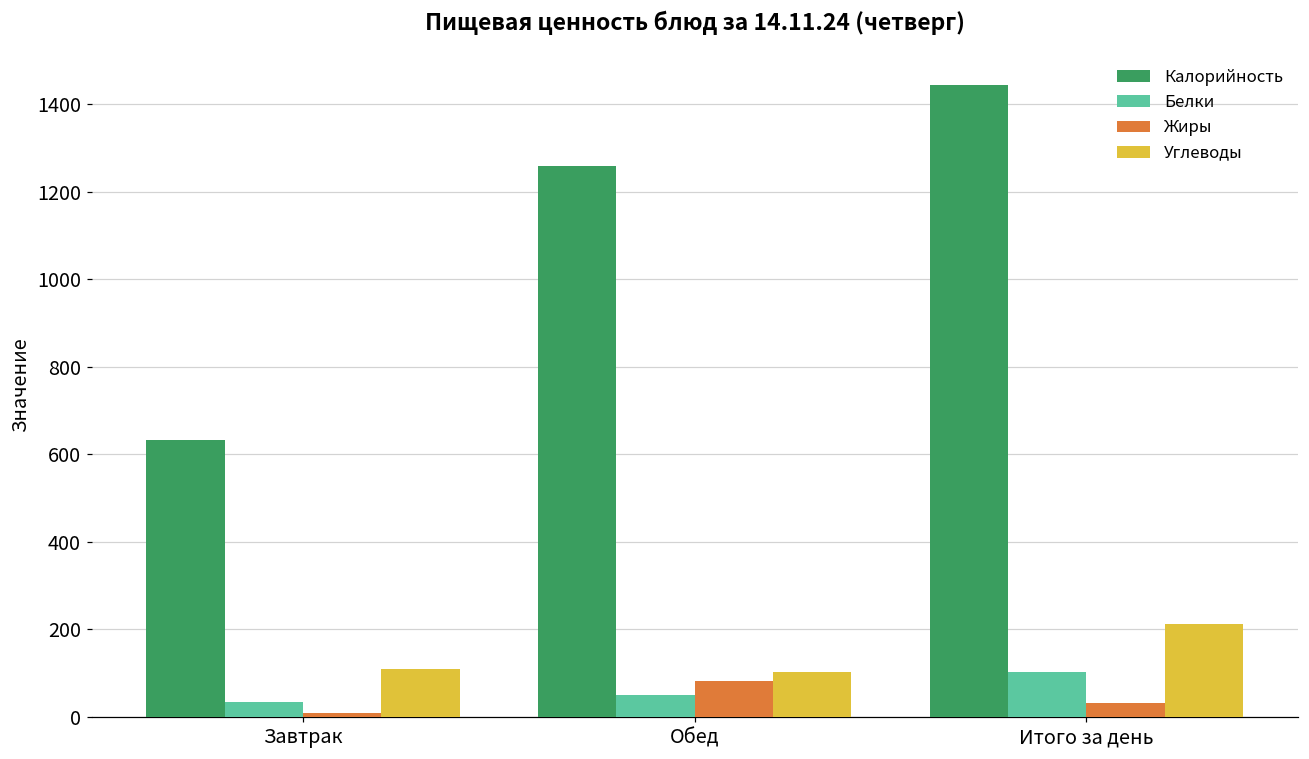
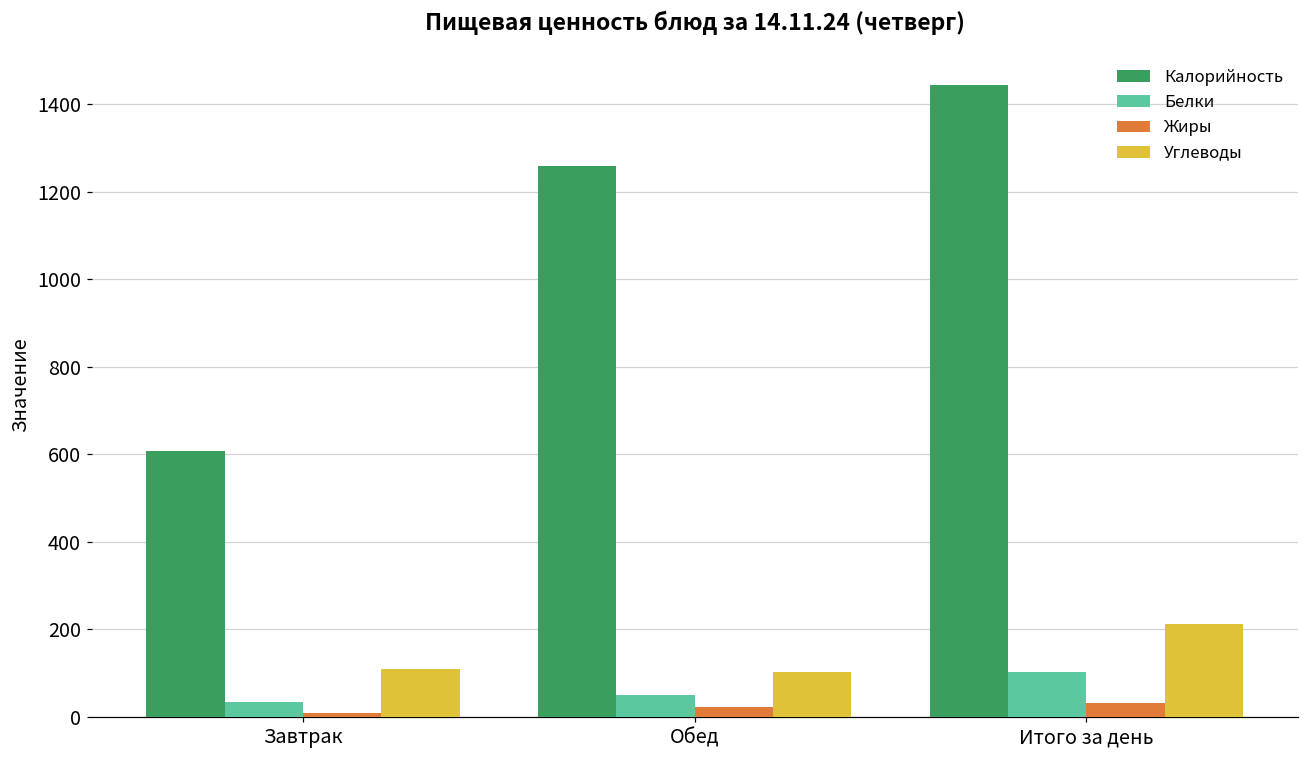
Калорийность, Завтрак: 630 -> 610
Жиры, Обед: 80 -> 20
